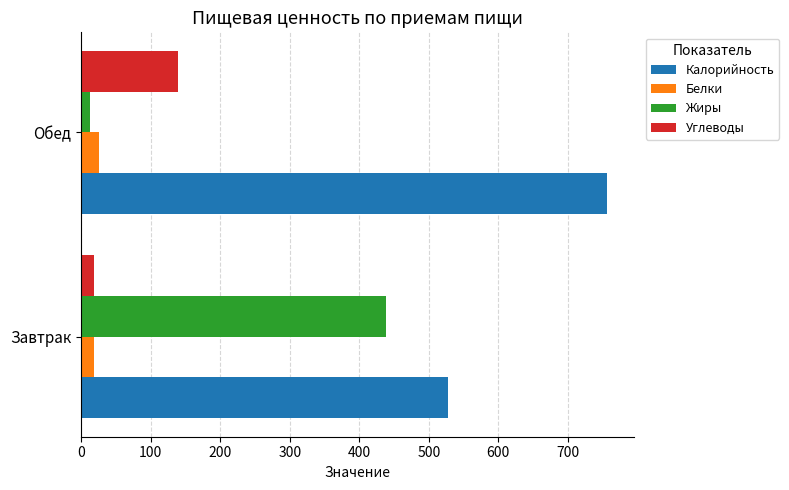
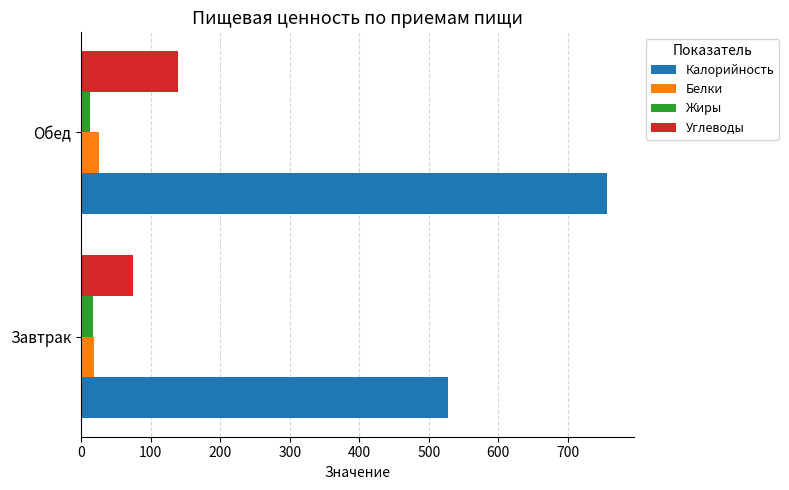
Углеводы, Завтрак: 20 -> 70
Жиры, Завтрак: 440 -> 20
